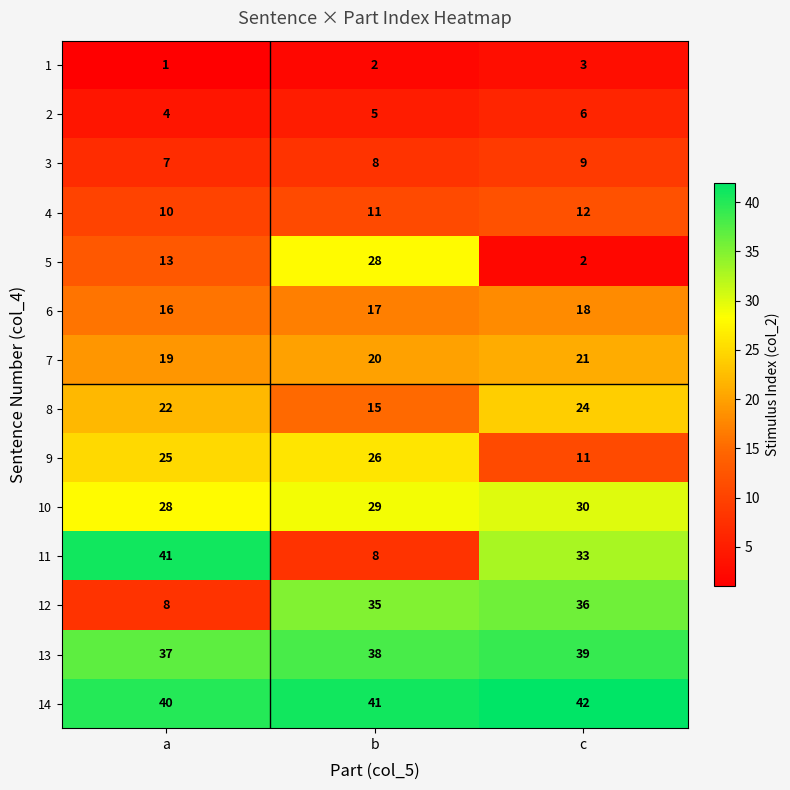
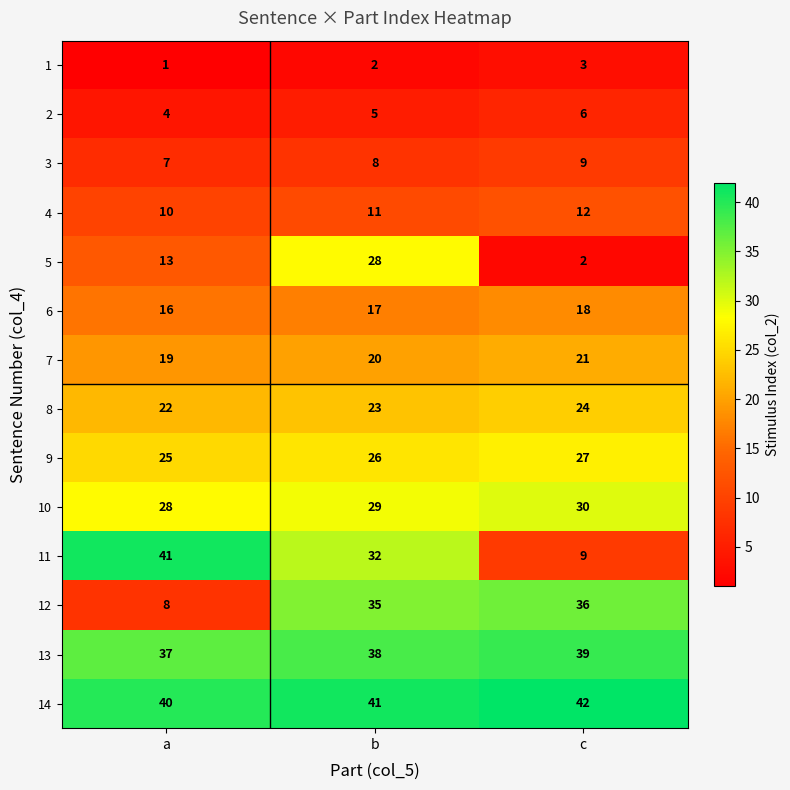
8, b: 15 -> 23
9, c: 11 -> 27
11, b: 8 -> 32
11, c: 33 -> 9
